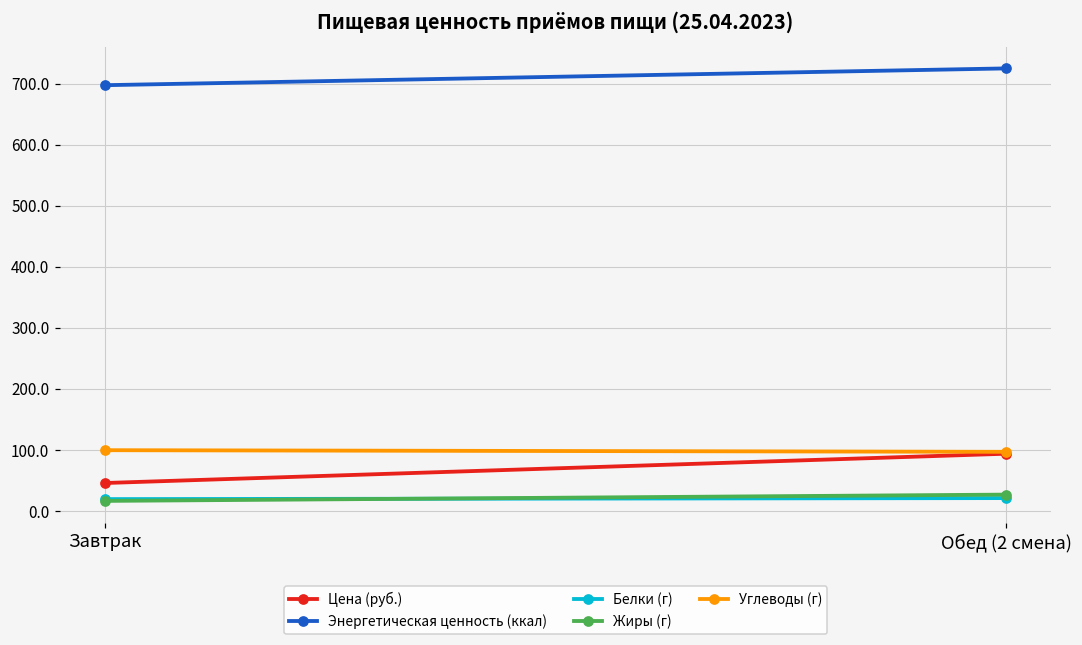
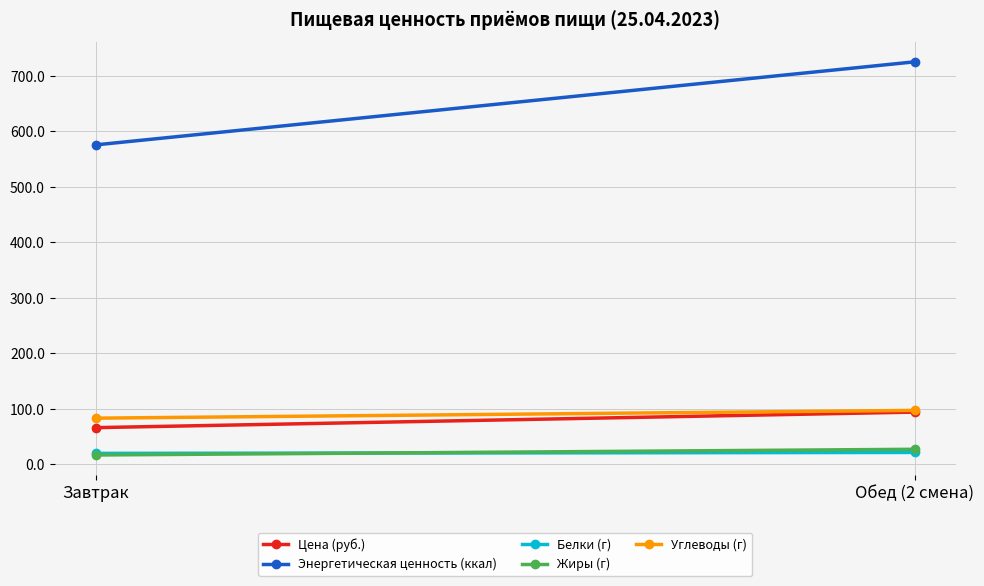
Цена (руб.), Завтрак: 50 -> 70
Энергетическая ценность (ккал), Завтрак: 700 -> 580
Углеводы (г), Завтрак: 100 -> 80
